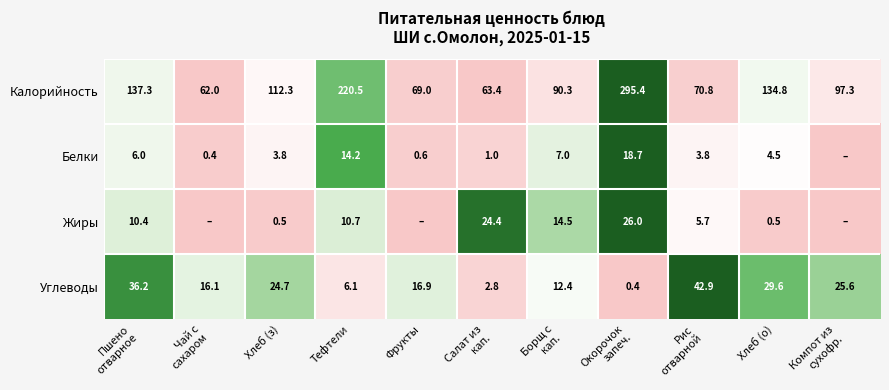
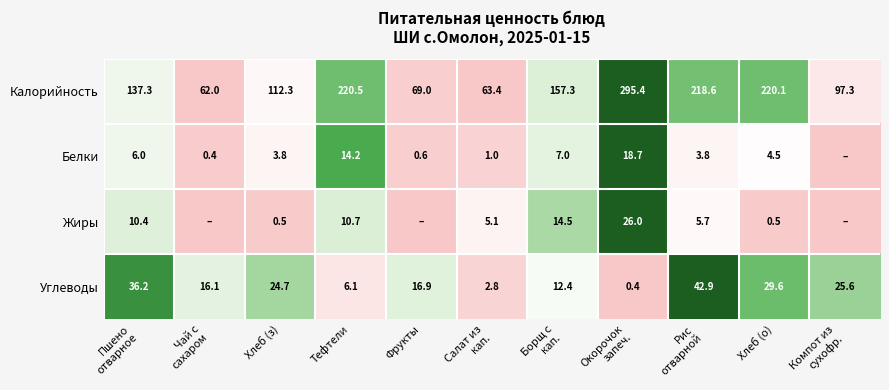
Калорийность, Борщ с кап.: 90.3 -> 157.3
Калорийность, Рис отварной: 70.8 -> 218.6
Калорийность, Хлеб (о): 134.8 -> 220.1
Жиры, Салат из кап.: 24.4 -> 5.1
